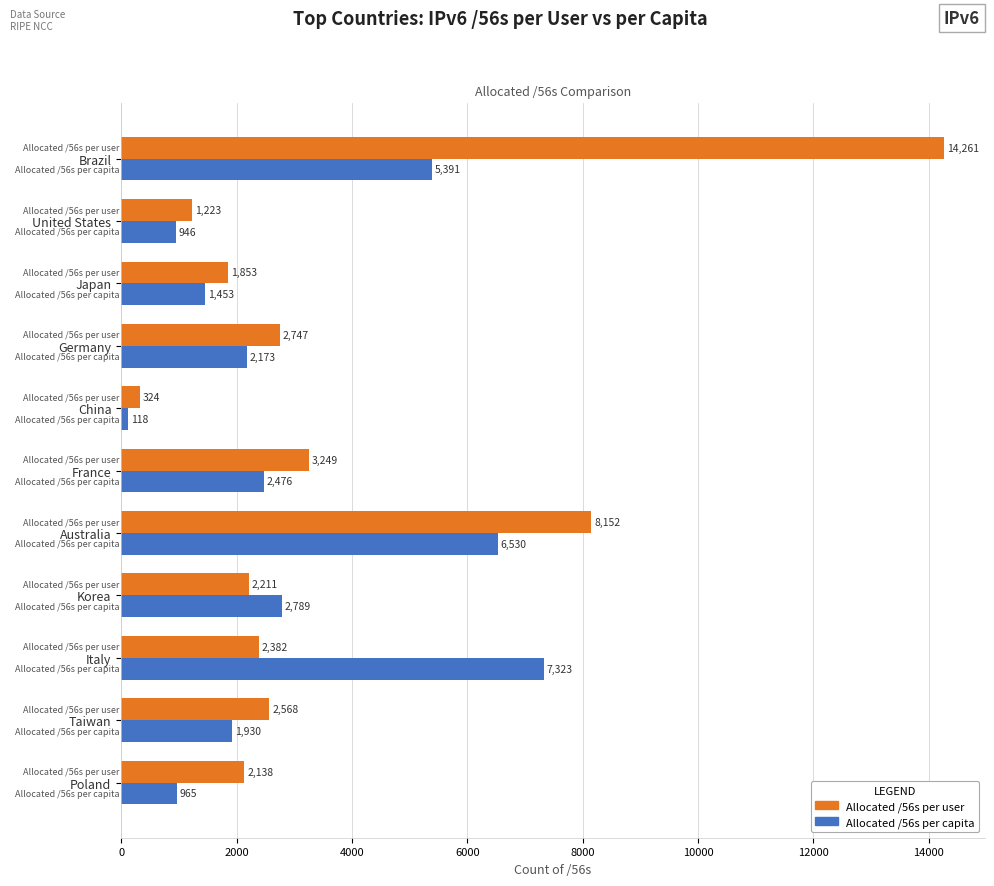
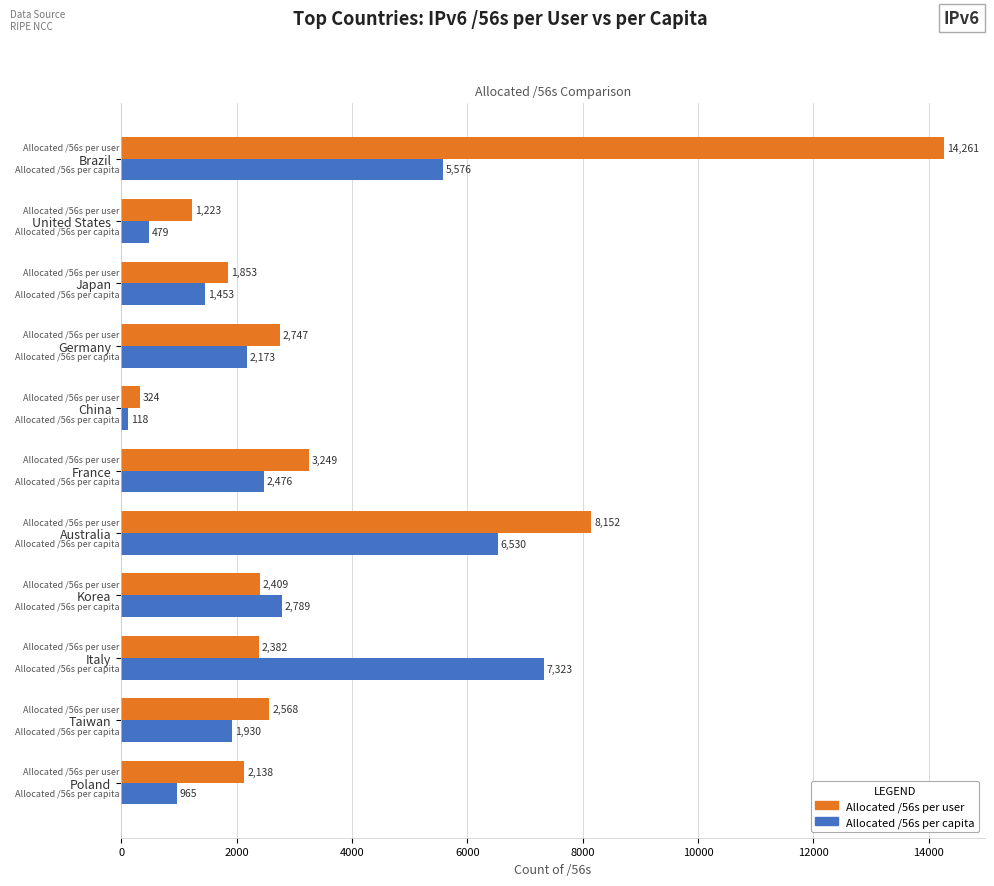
Allocated /56s per capita, Brazil: 5,391 -> 5,576
Allocated /56s per capita, United States: 946 -> 479
Allocated /56s per user, Korea: 2,211 -> 2,409
